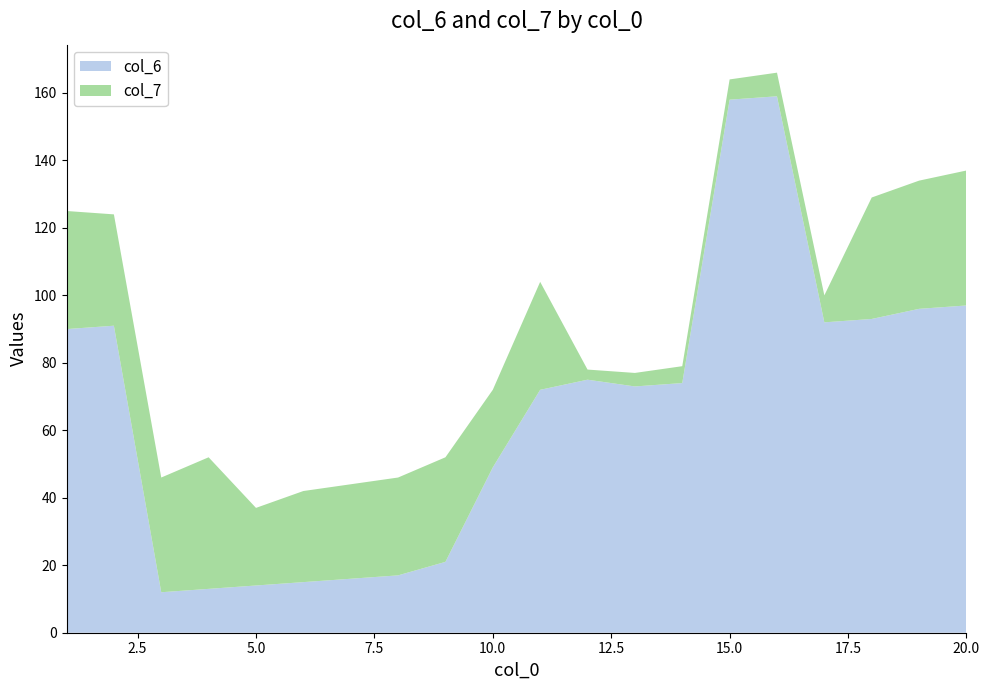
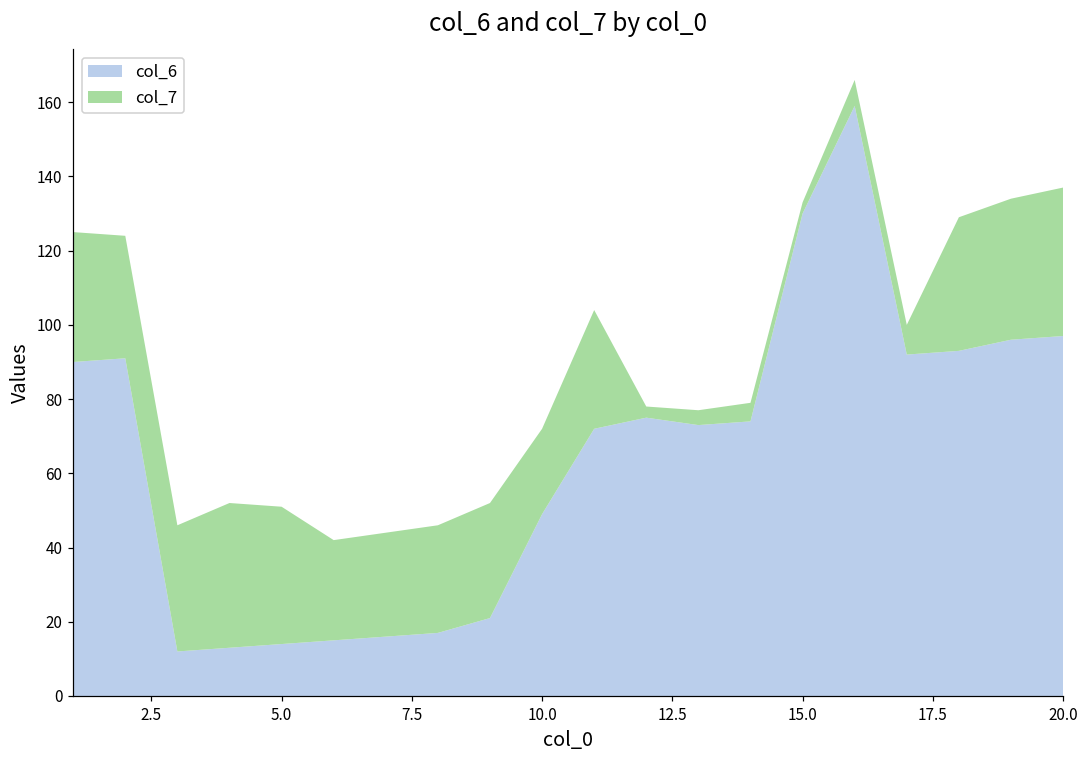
col_7, 5.0: 23 -> 37
col_6, 15.0: 158 -> 130
col_7, 15.0: 6 -> 3
